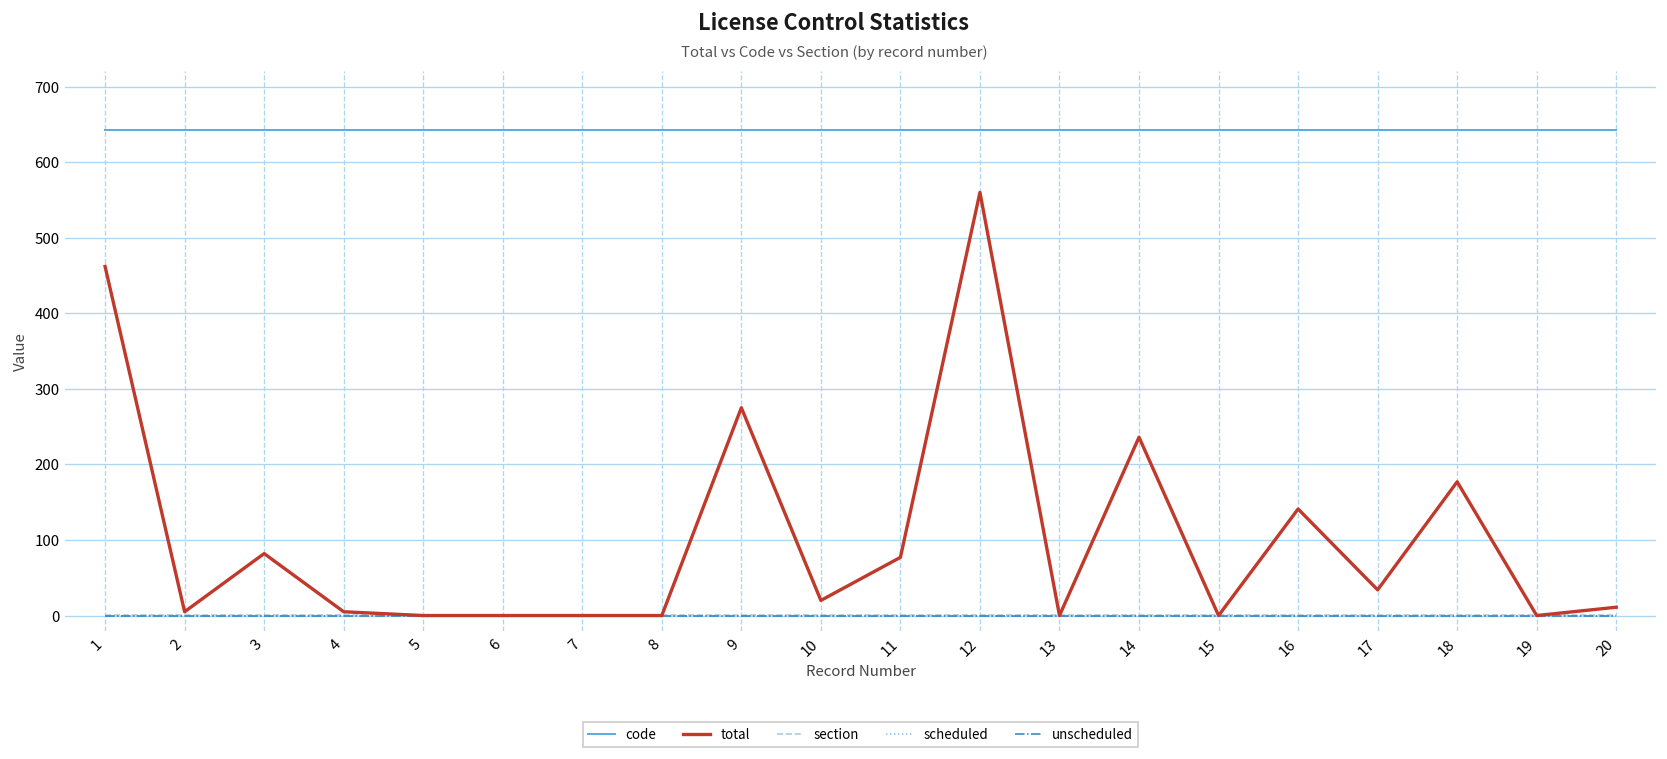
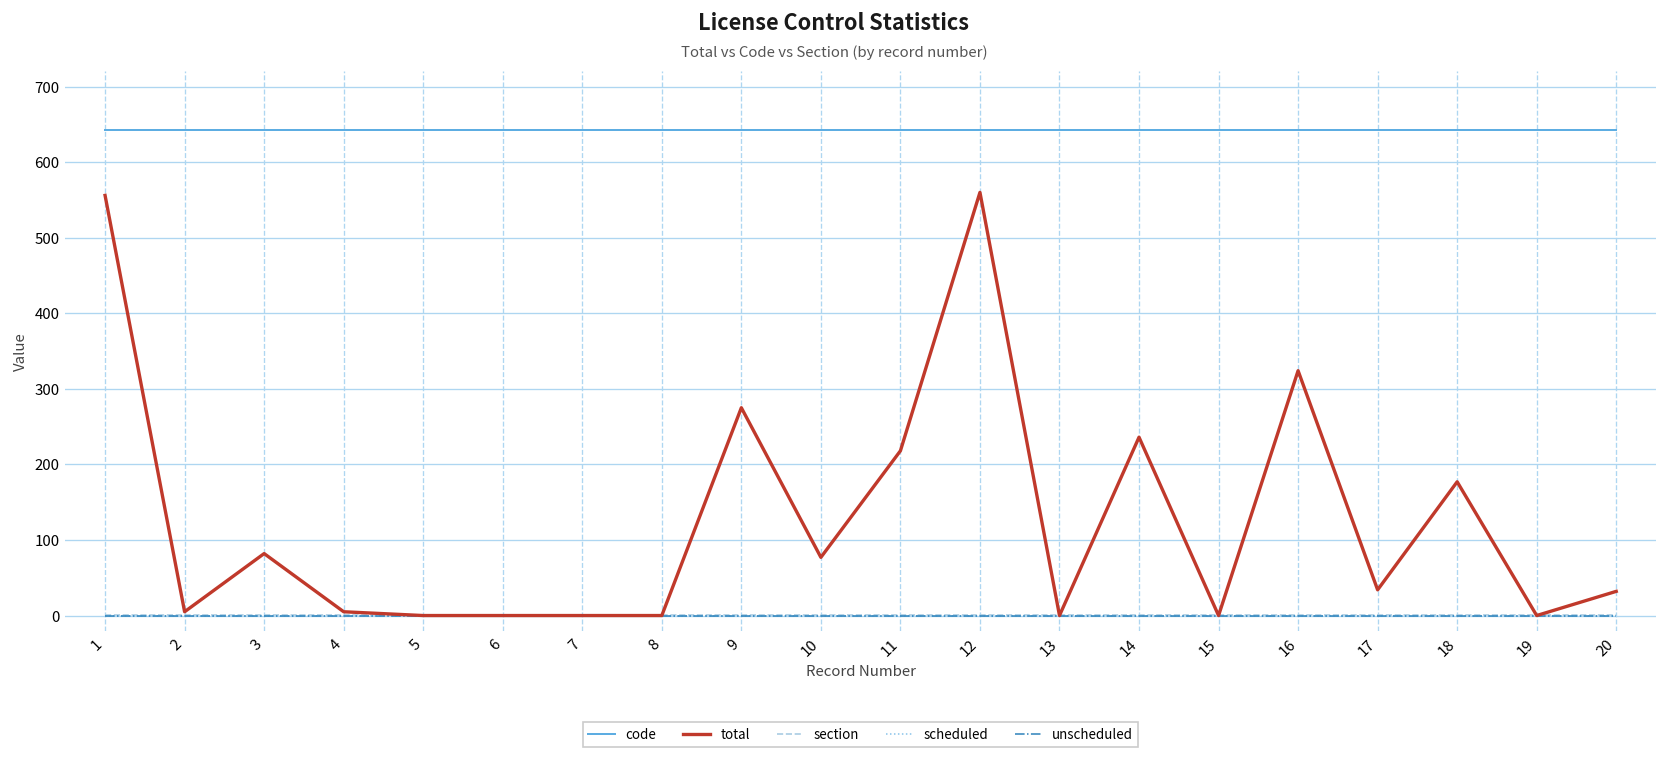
total, 1: 460 -> 560
total, 10: 20 -> 80
total, 11: 80 -> 220
total, 16: 140 -> 320
total, 20: 10 -> 30
